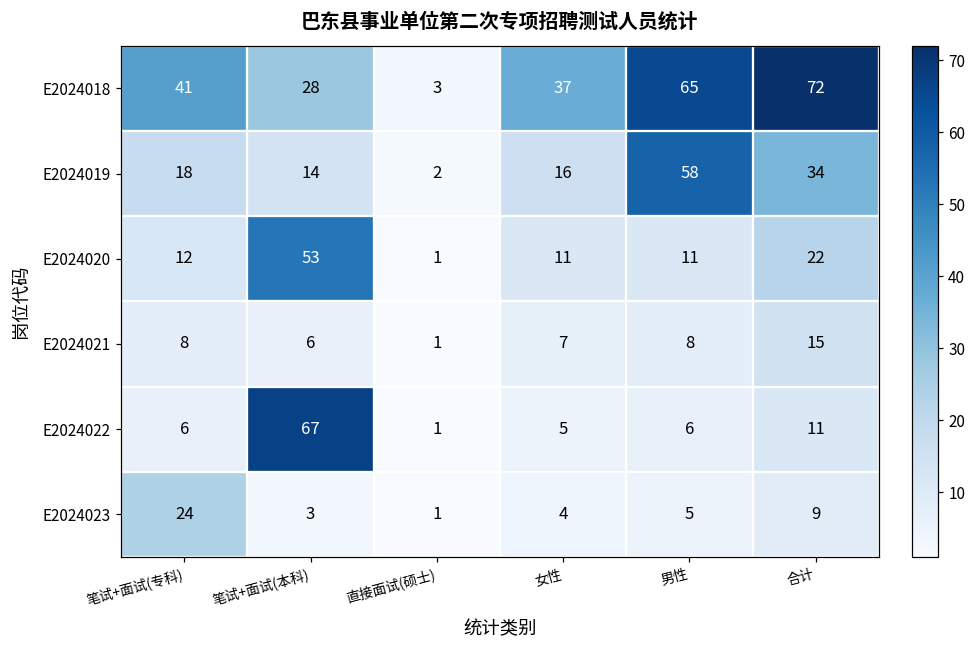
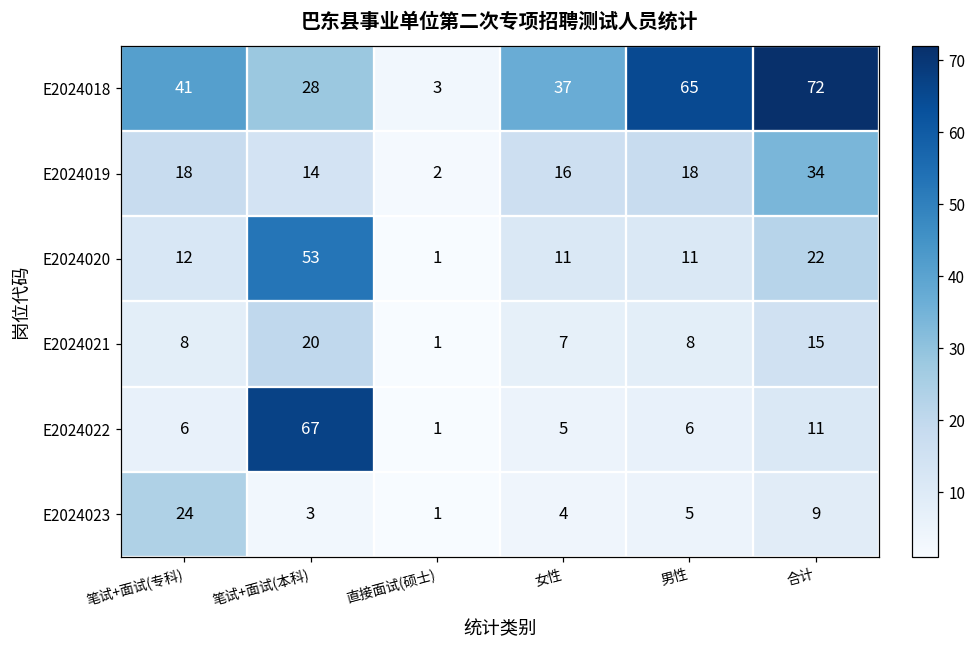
E2024019, 男性: 58 -> 18
E2024021, 笔试+面试(本科): 6 -> 20
